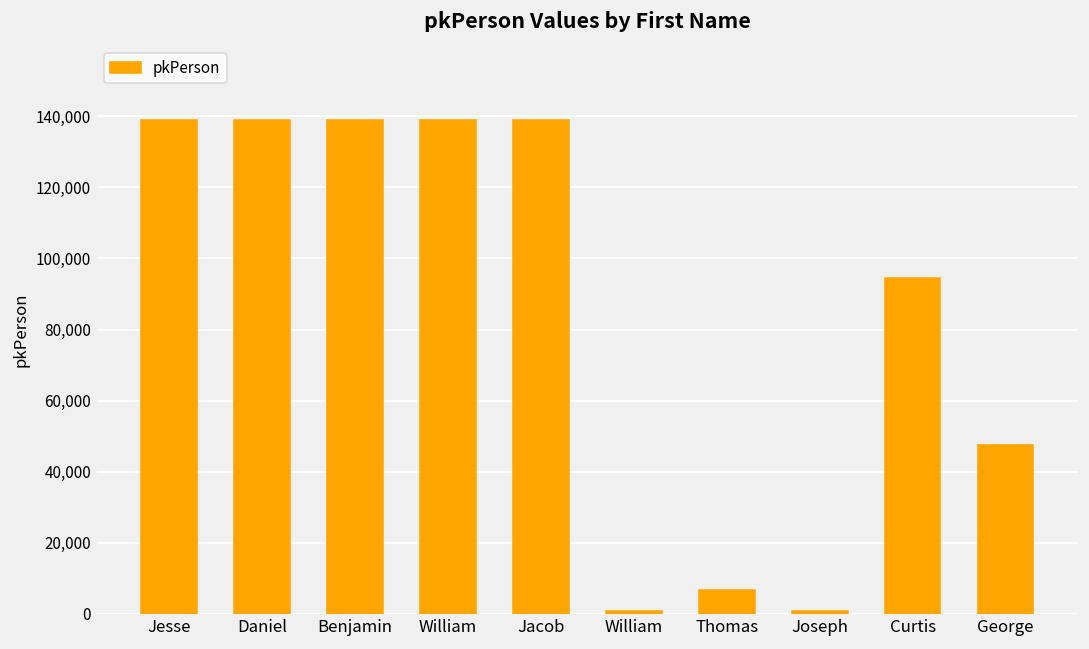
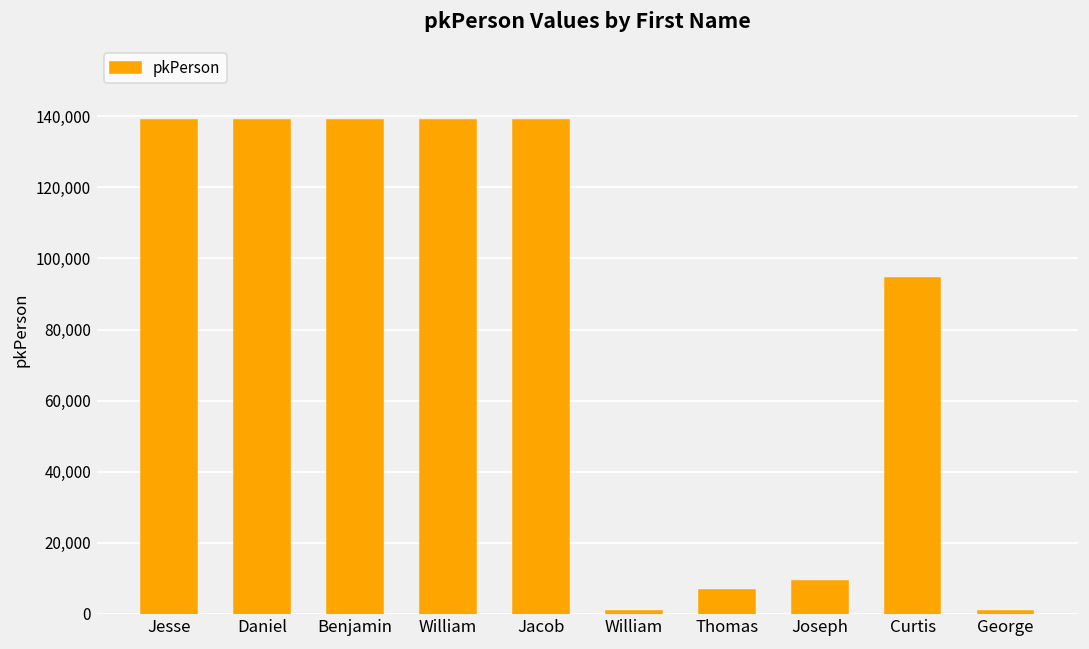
Joseph: 1,000 -> 9,000
George: 48,000 -> 1,000
